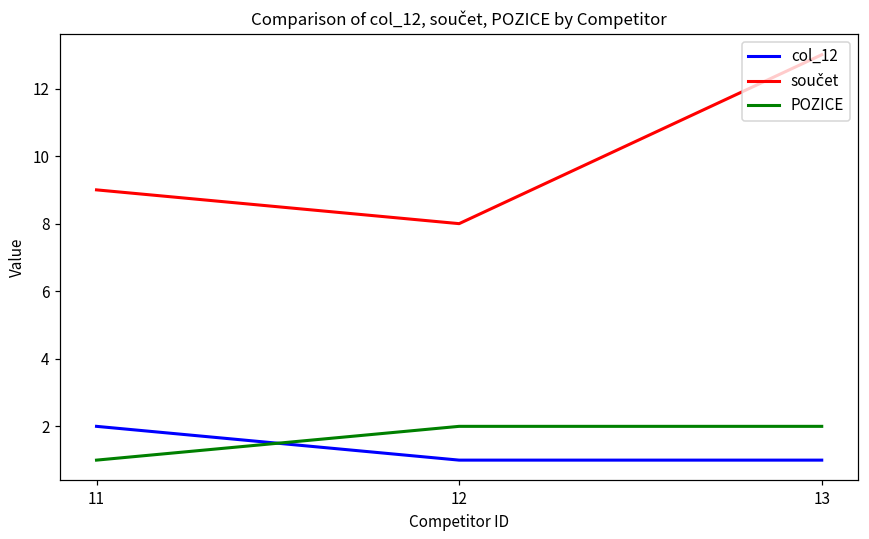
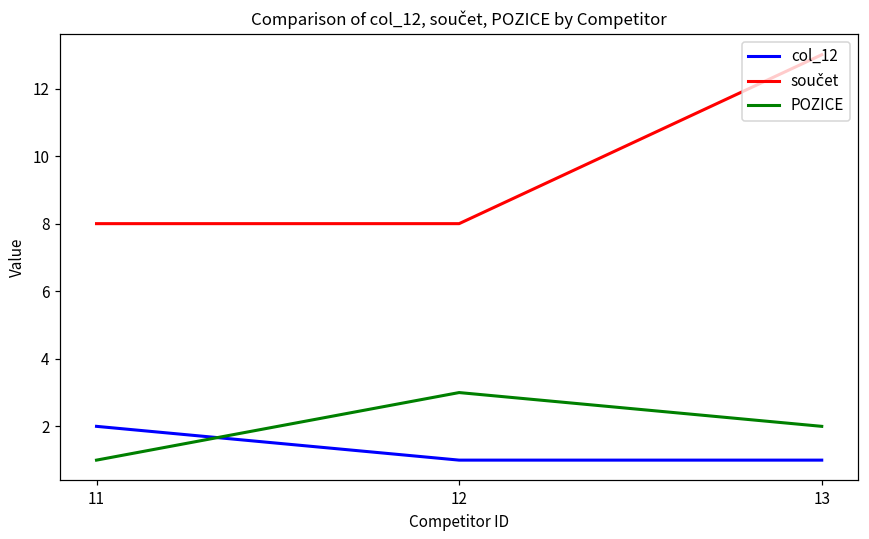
součet, 11: 9 -> 8
POZICE, 12: 2 -> 3
